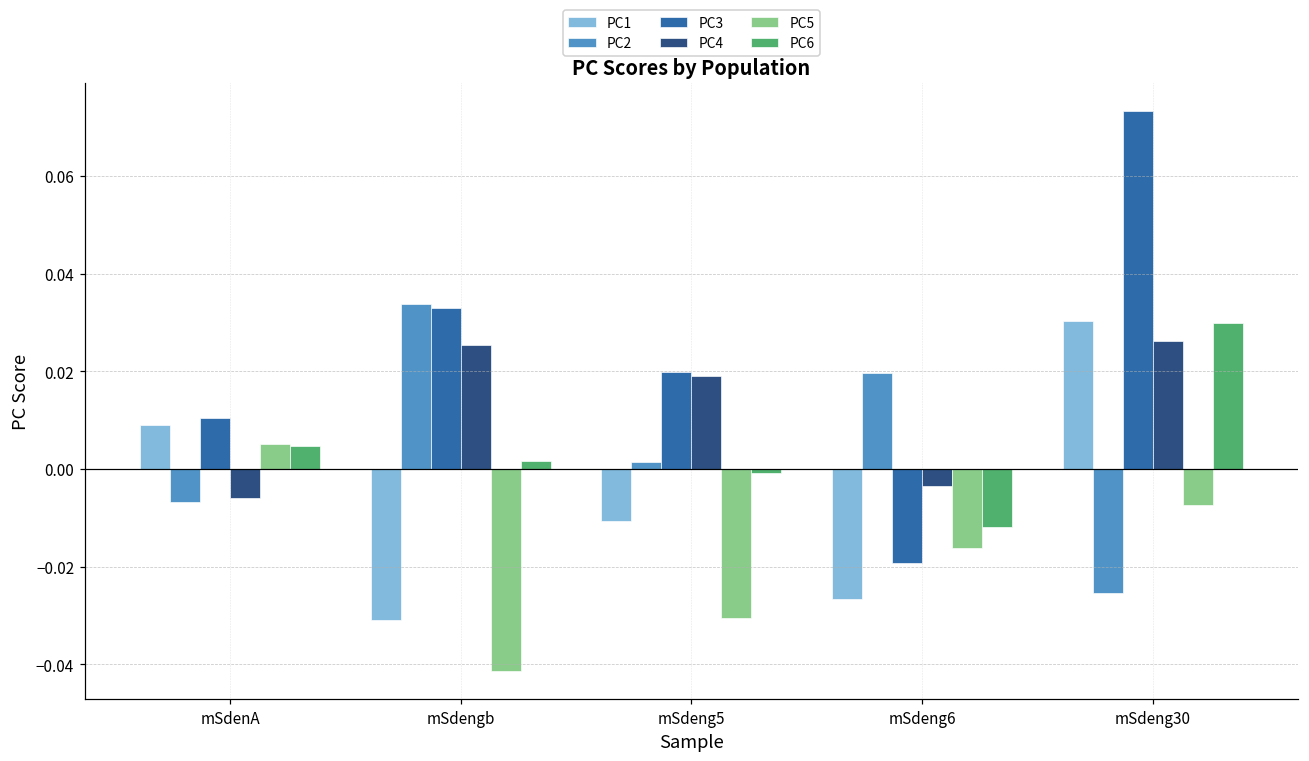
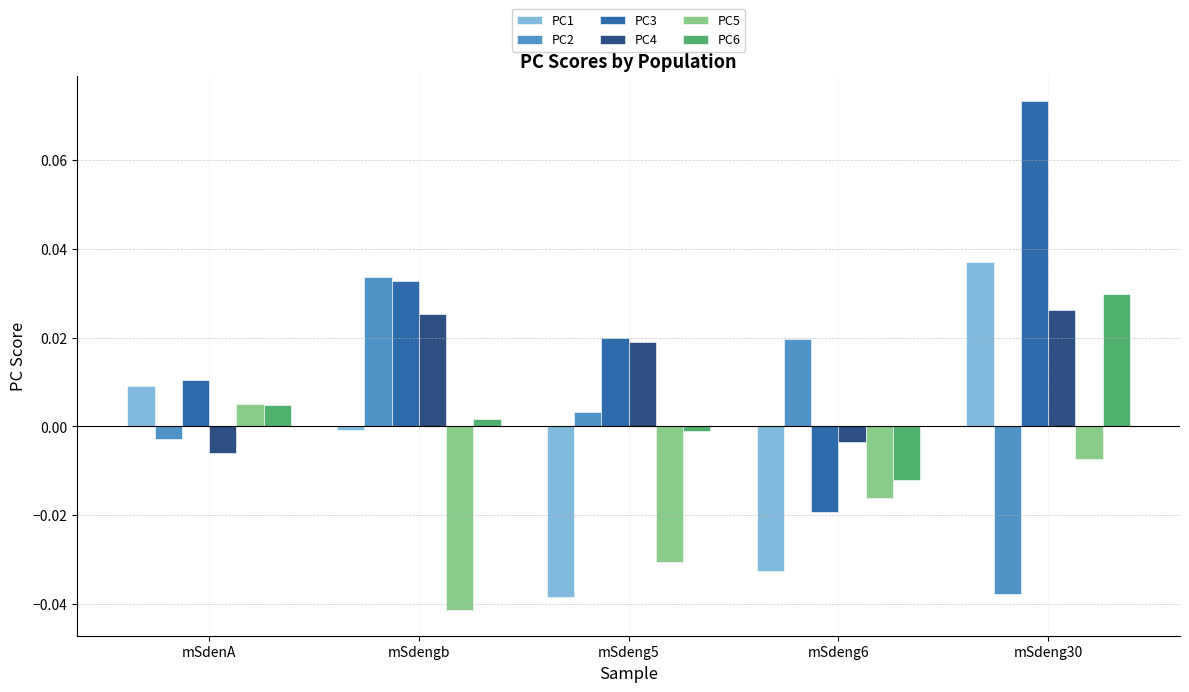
PC2, mSdenA: -0.007 -> -0.003
PC1, mSdengb: -0.031 -> -0.001
PC1, mSdeng5: -0.011 -> -0.038
PC2, mSdeng5: 0.001 -> 0.003
PC1, mSdeng6: -0.027 -> -0.032
PC1, mSdeng30: 0.030 -> 0.037
PC2, mSdeng30: -0.025 -> -0.038
